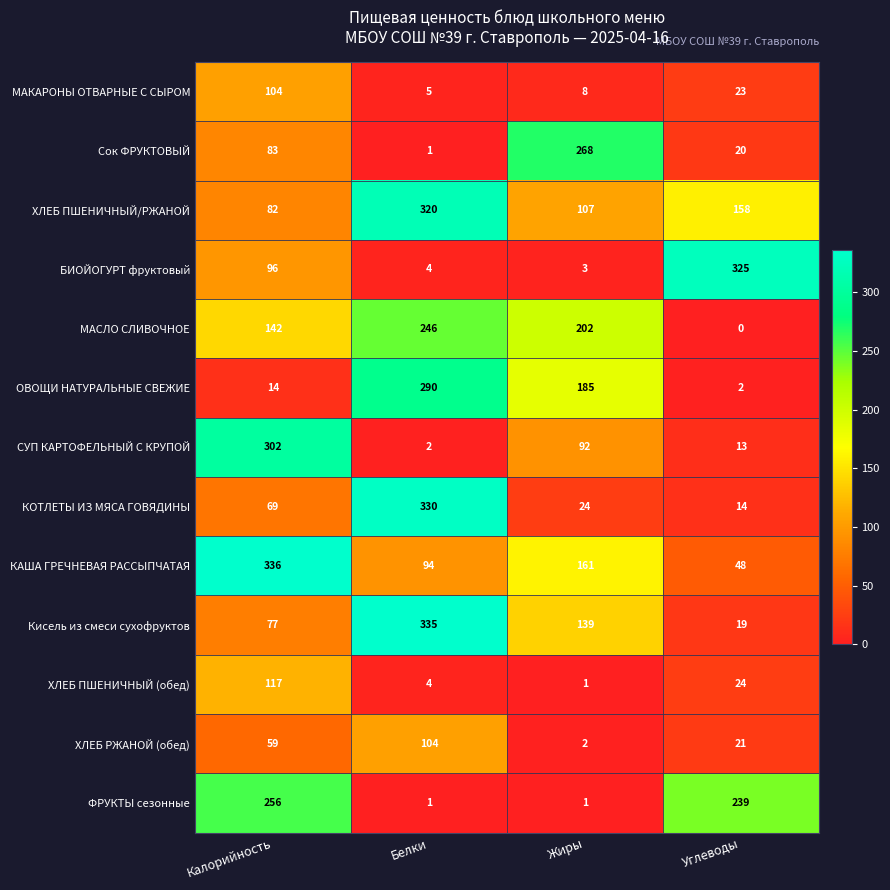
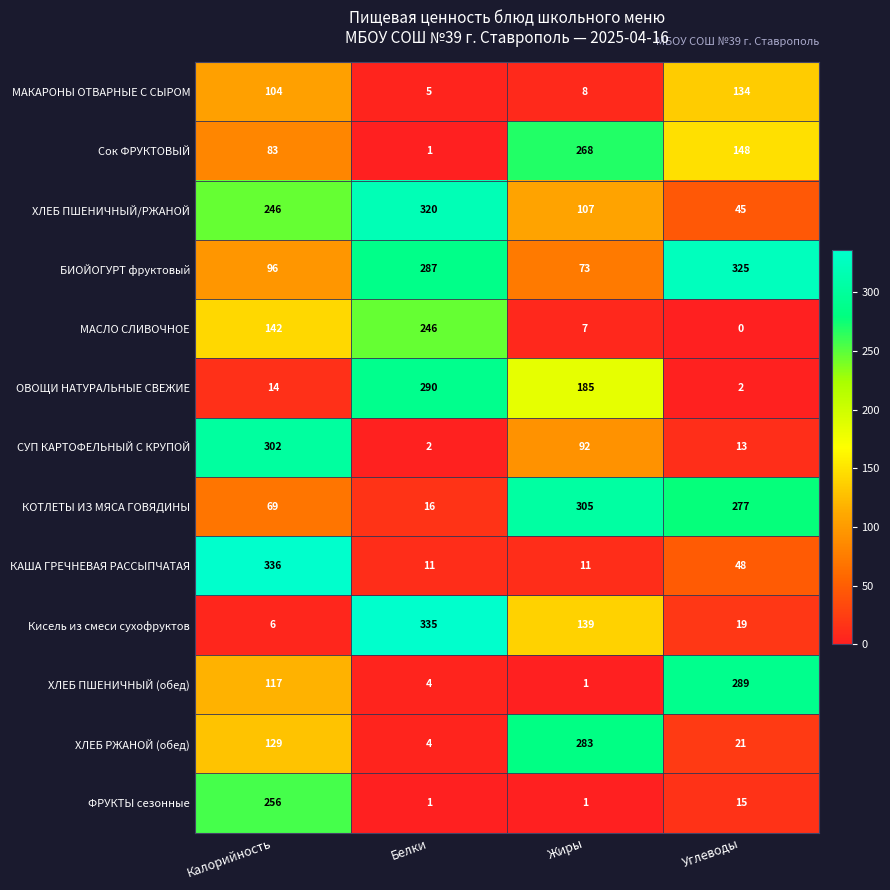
МАКАРОНЫ ОТВАРНЫЕ С СЫРОМ, Углеводы: 23 -> 134
Сок ФРУКТОВЫЙ, Углеводы: 20 -> 148
ХЛЕБ ПШЕНИЧНЫЙ/РЖАНОЙ, Калорийность: 82 -> 246
ХЛЕБ ПШЕНИЧНЫЙ/РЖАНОЙ, Углеводы: 158 -> 45
БИОЙОГУРТ фруктовый, Белки: 4 -> 287
БИОЙОГУРТ фруктовый, Жиры: 3 -> 73
МАСЛО СЛИВОЧНОЕ, Жиры: 202 -> 7
КОТЛЕТЫ ИЗ МЯСА ГОВЯДИНЫ, Белки: 330 -> 16
КОТЛЕТЫ ИЗ МЯСА ГОВЯДИНЫ, Жиры: 24 -> 305
КОТЛЕТЫ ИЗ МЯСА ГОВЯДИНЫ, Углеводы: 14 -> 277
КАША ГРЕЧНЕВАЯ РАССЫПЧАТАЯ, Белки: 94 -> 11
КАША ГРЕЧНЕВАЯ РАССЫПЧАТАЯ, Жиры: 161 -> 11
Кисель из смеси сухофруктов, Калорийность: 77 -> 6
ХЛЕБ ПШЕНИЧНЫЙ (обед), Углеводы: 24 -> 289
ХЛЕБ РЖАНОЙ (обед), Калорийность: 59 -> 129
ХЛЕБ РЖАНОЙ (обед), Белки: 104 -> 4
ХЛЕБ РЖАНОЙ (обед), Жиры: 2 -> 283
ФРУКТЫ сезонные, Углеводы: 239 -> 15
